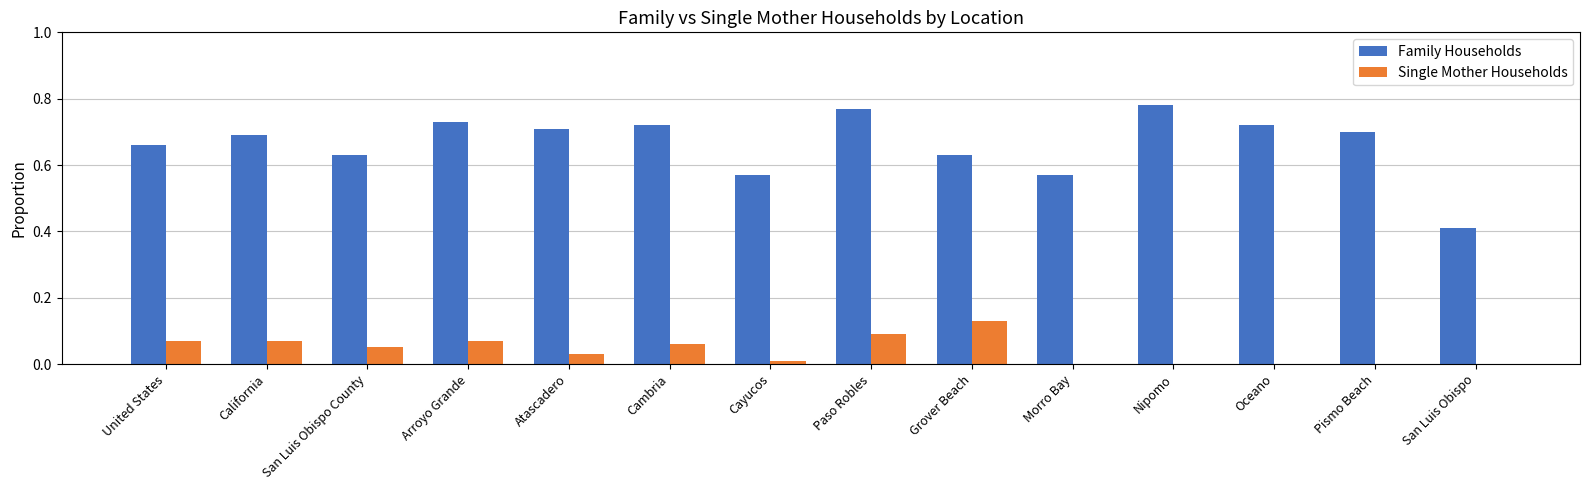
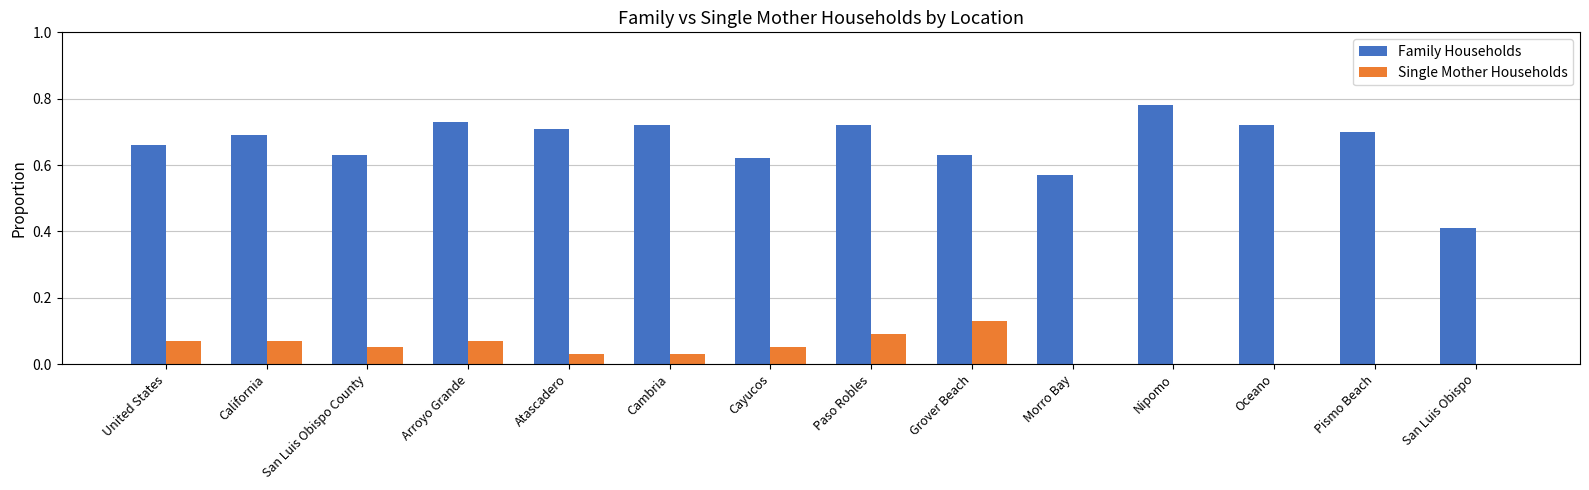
Single Mother Households, Cambria: 0.06 -> 0.03
Family Households, Cayucos: 0.57 -> 0.62
Single Mother Households, Cayucos: 0.01 -> 0.05
Family Households, Paso Robles: 0.77 -> 0.72
